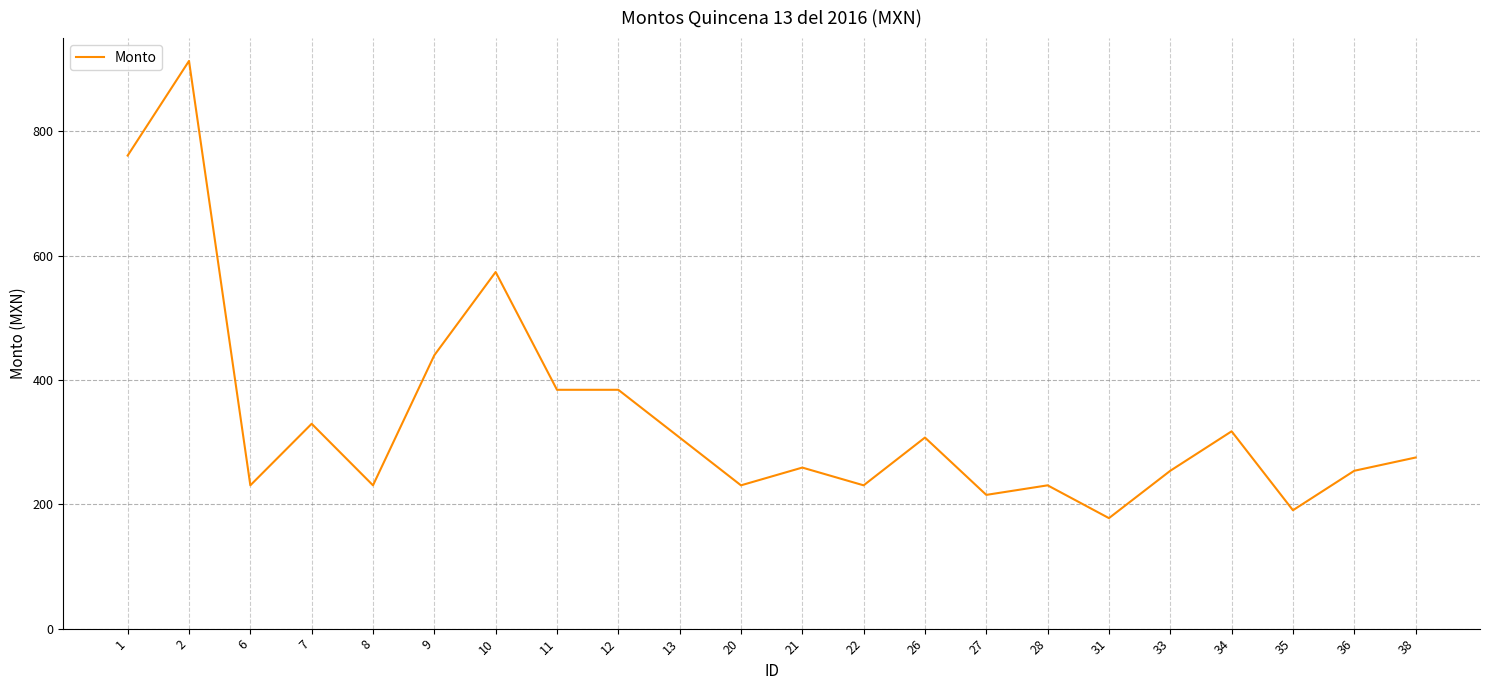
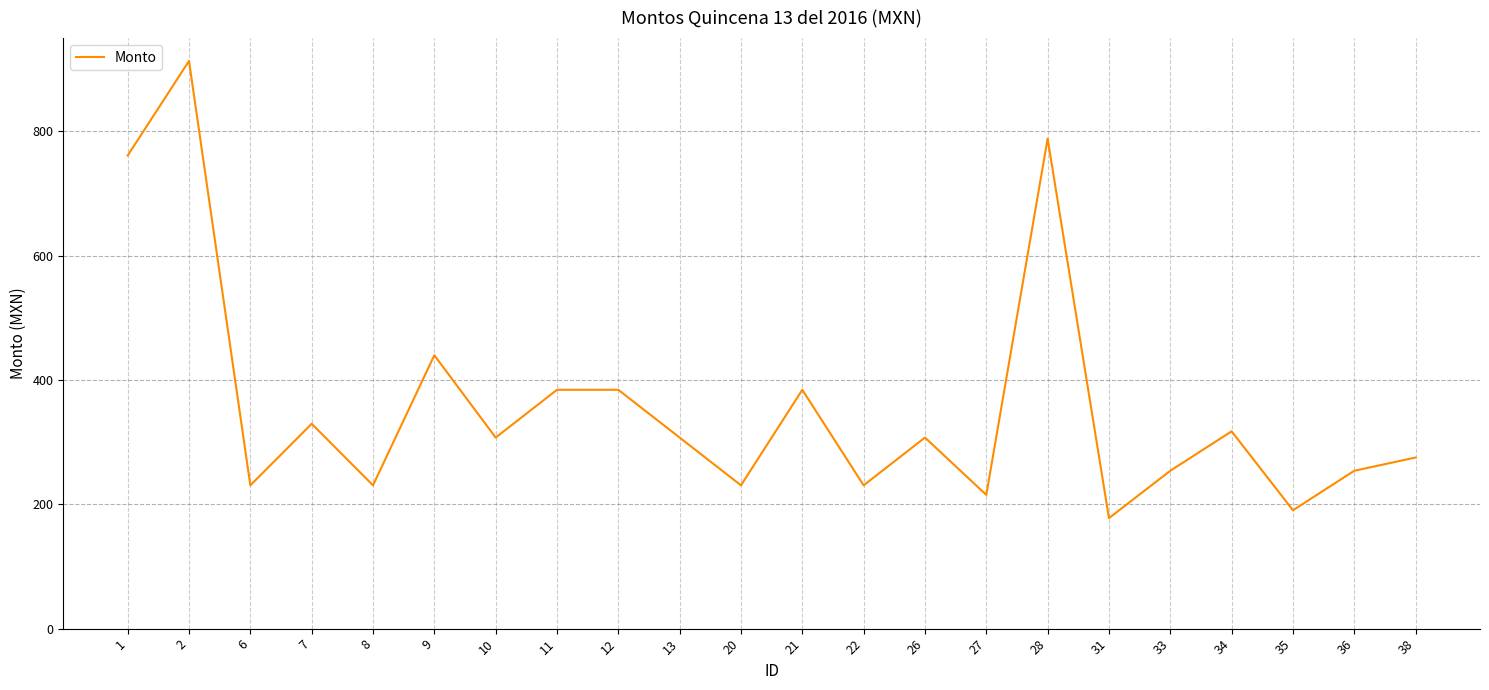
10: 570 -> 310
21: 260 -> 380
28: 230 -> 790
